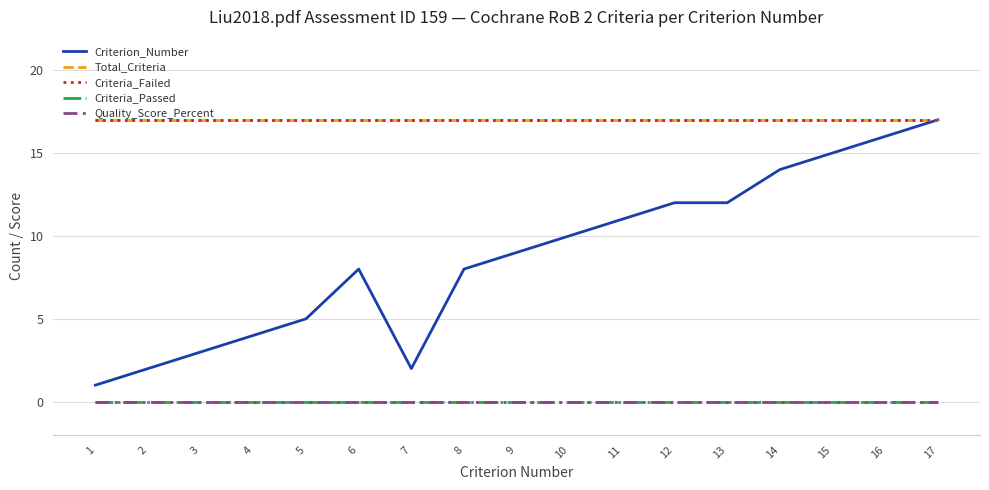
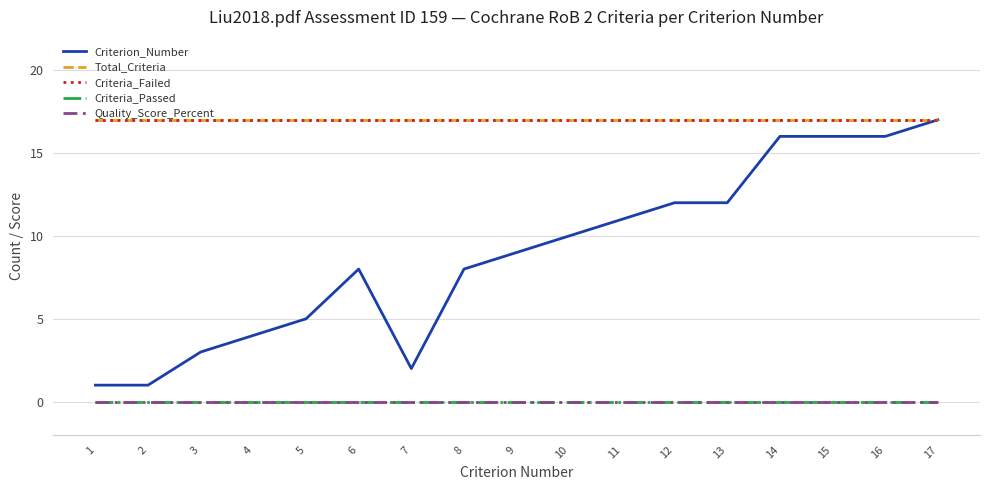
Criterion_Number, 2: 2 -> 1
Criterion_Number, 14: 14 -> 16
Criterion_Number, 15: 15 -> 16
